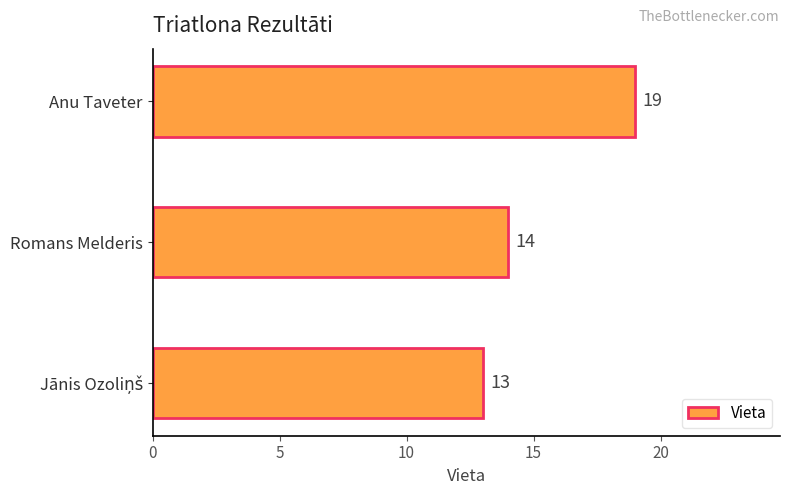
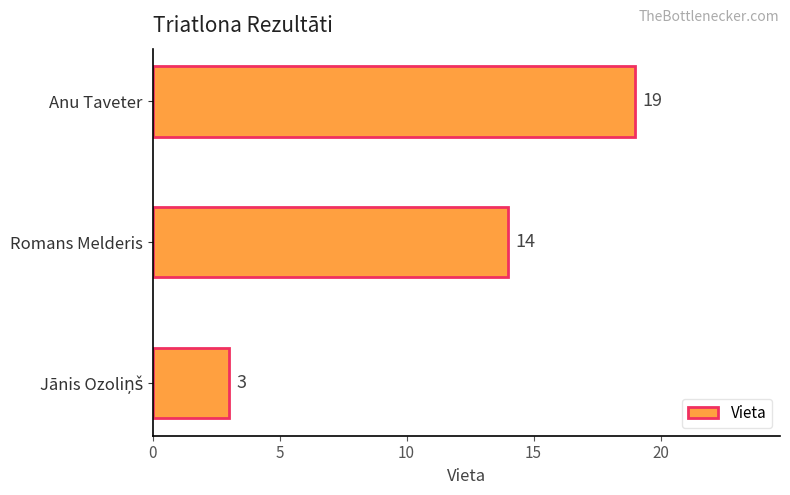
Jānis Ozoliņš: 13 -> 3
